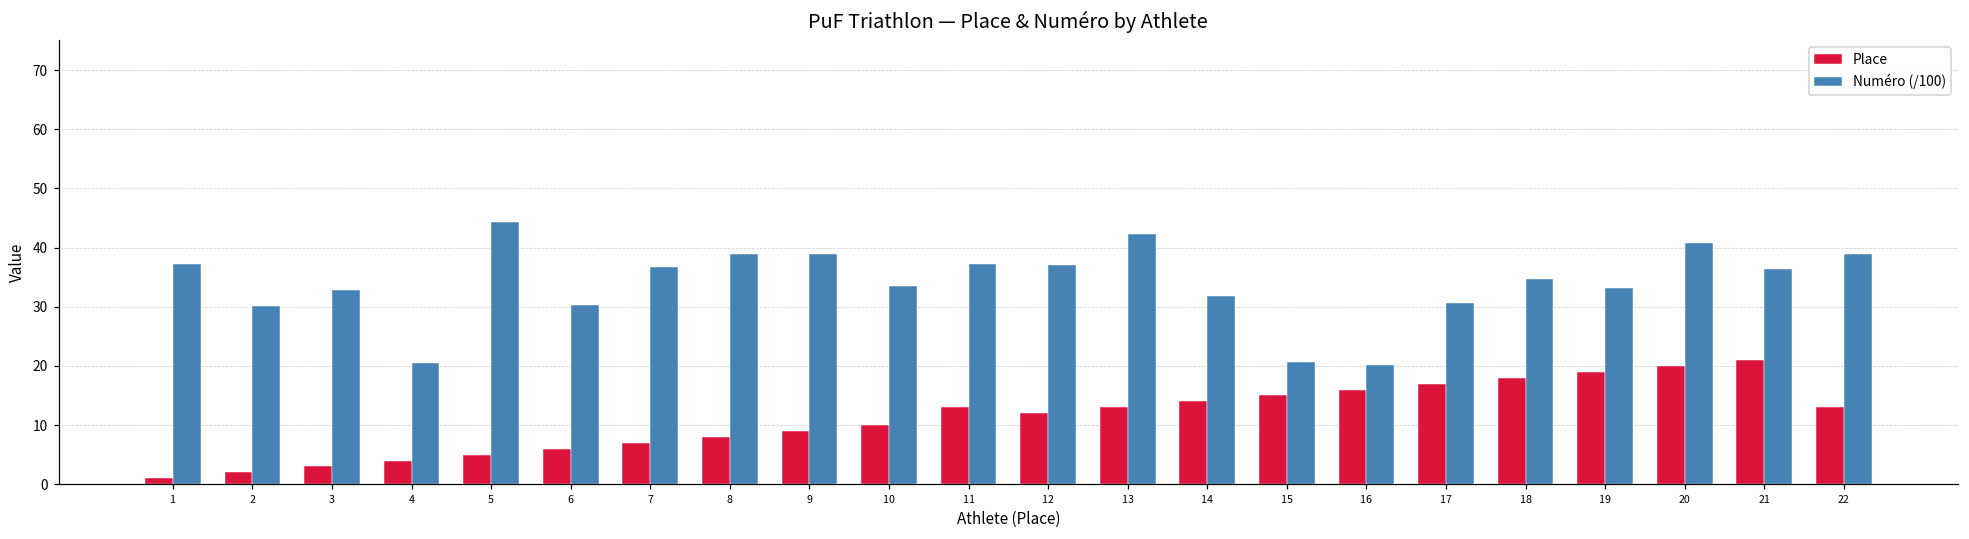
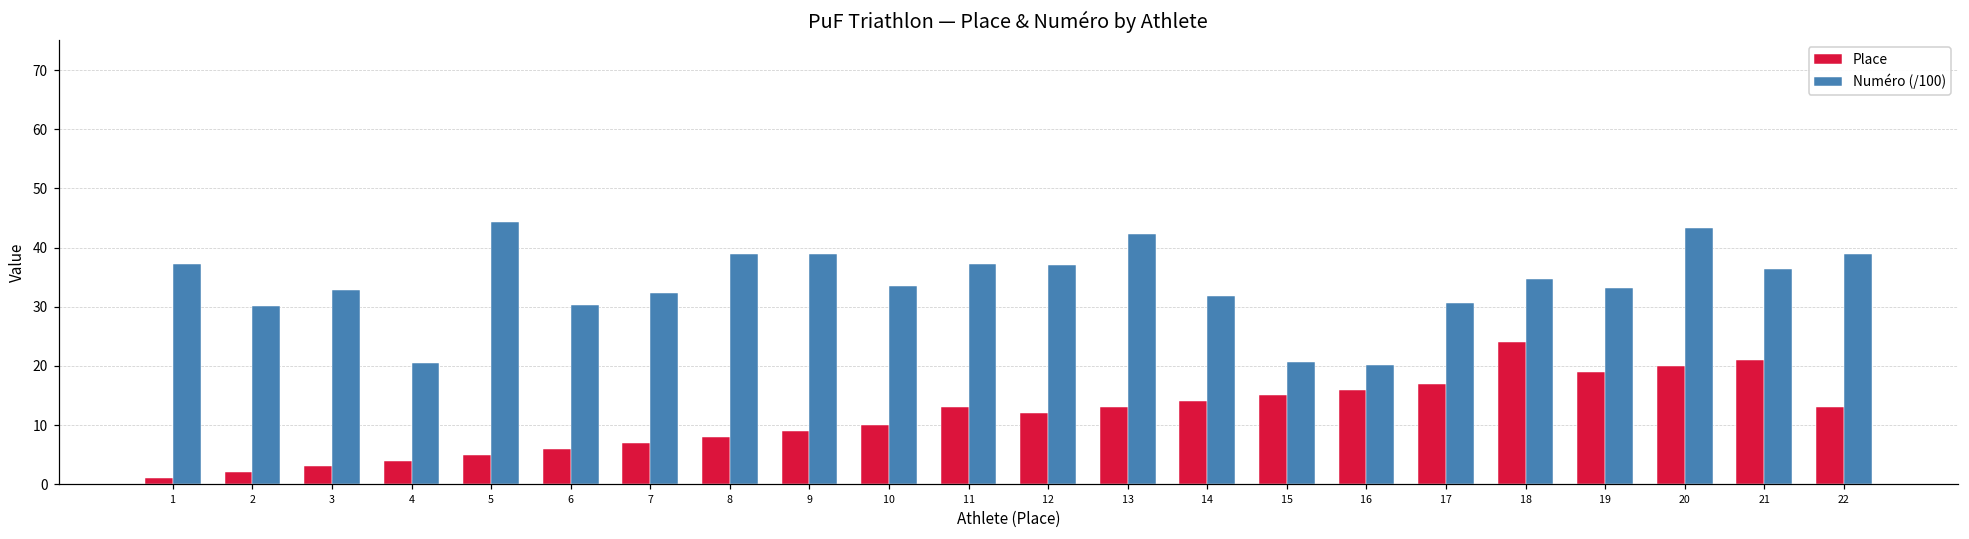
Numéro (/100), 7: 37 -> 32
Place, 18: 18 -> 24
Numéro (/100), 20: 41 -> 43
